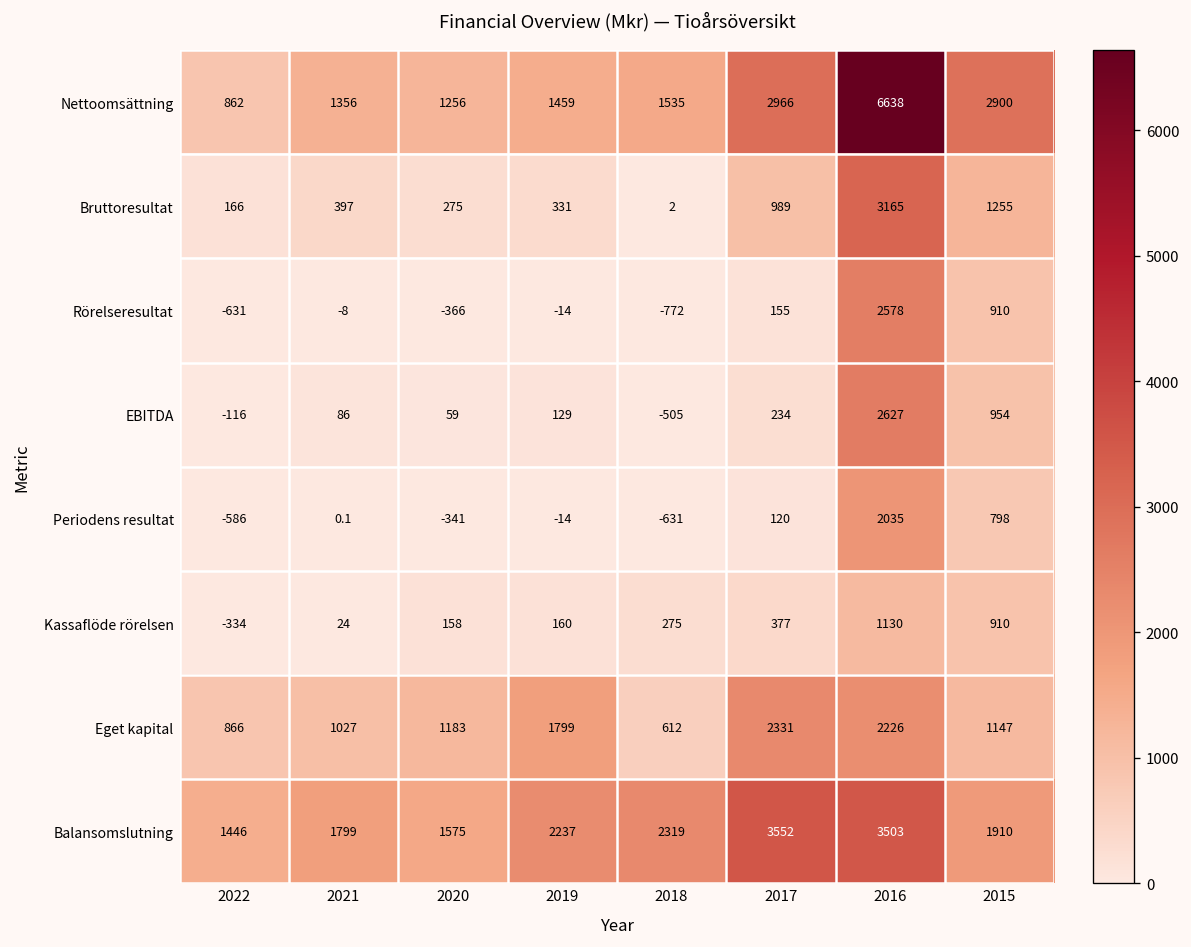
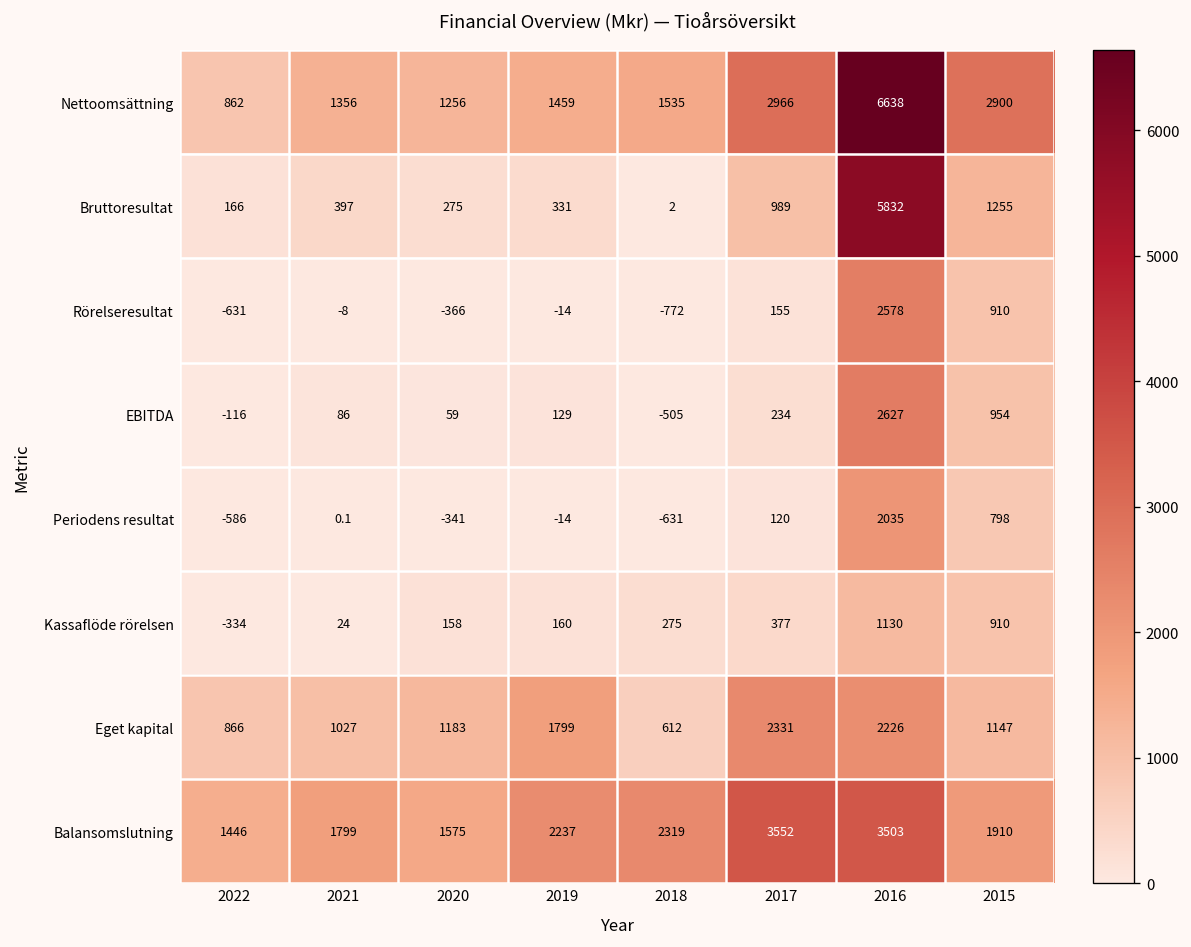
Bruttoresultat, 2016: 3165 -> 5832
